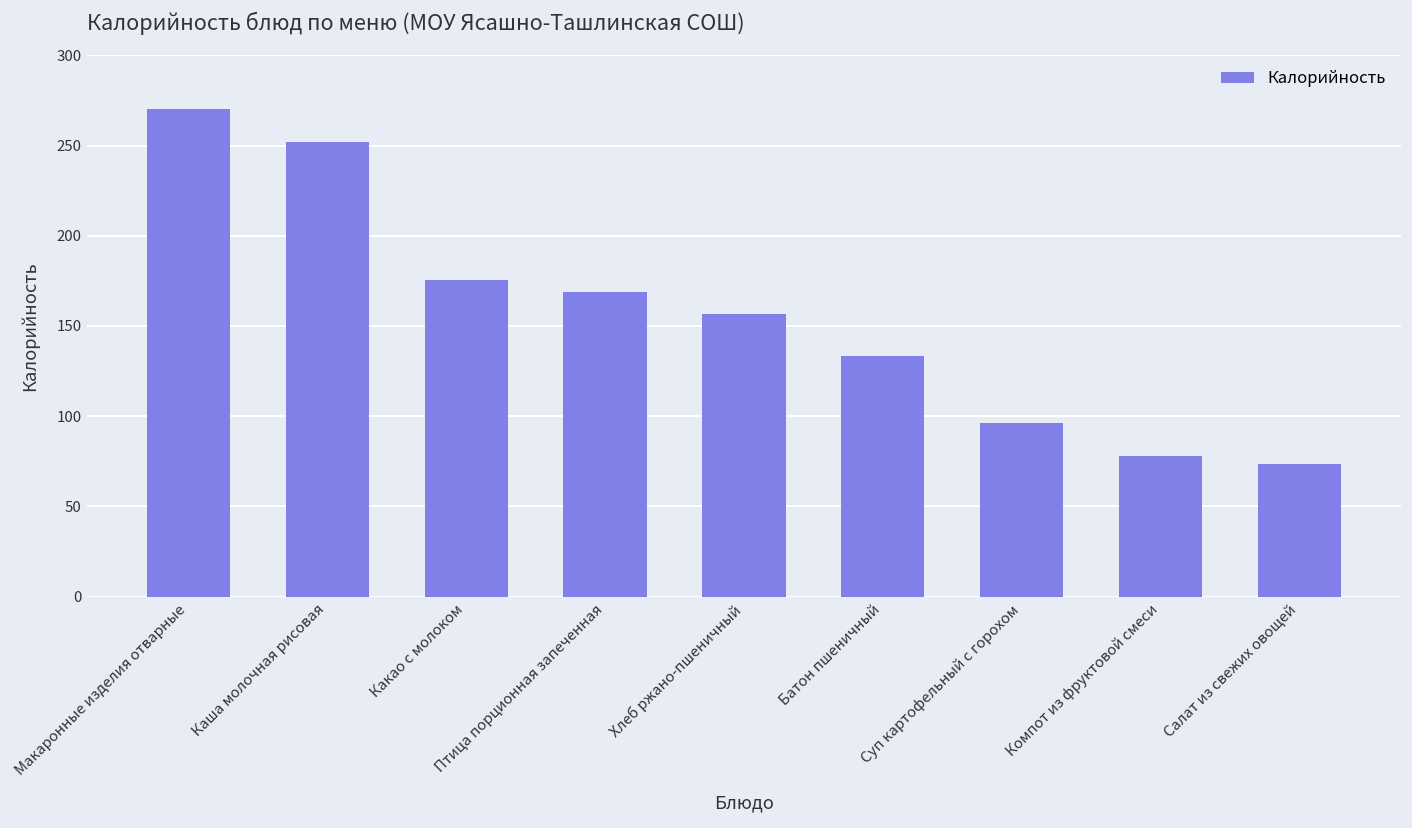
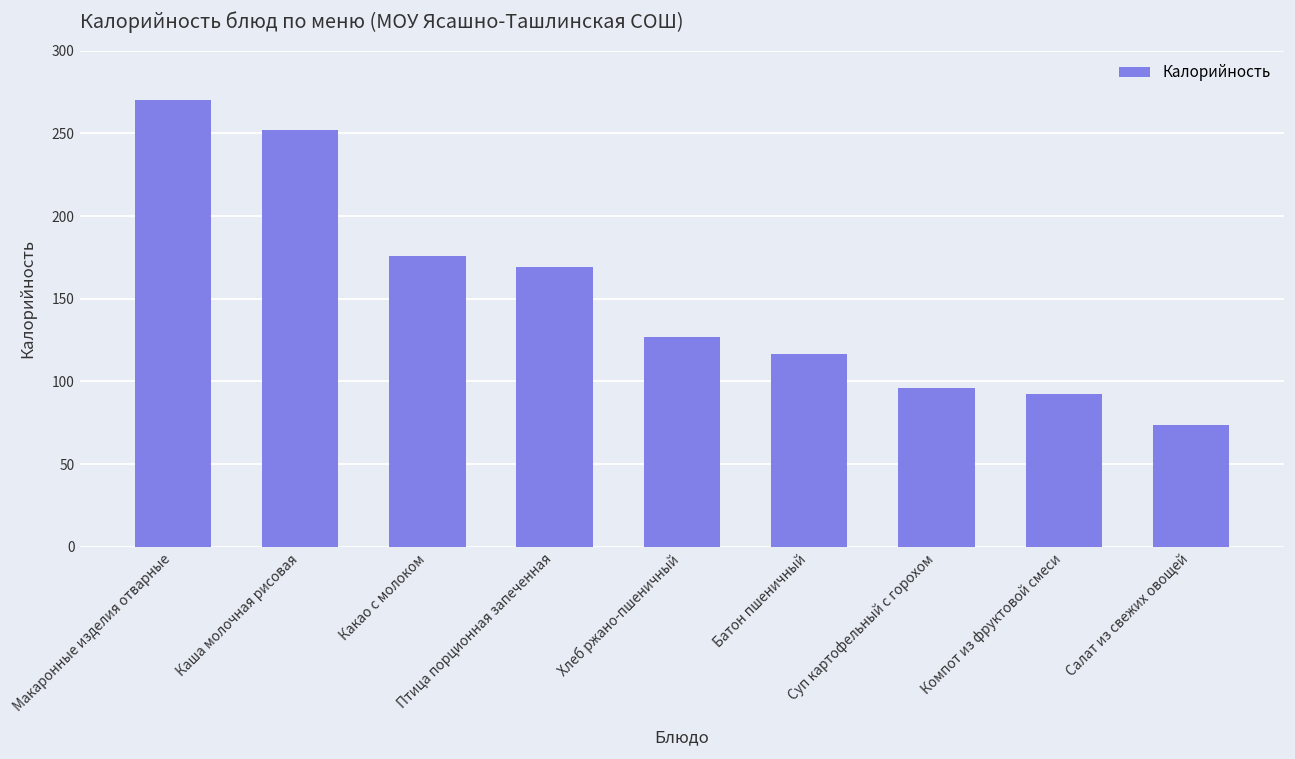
Хлеб ржано-пшеничный: 157 -> 127
Батон пшеничный: 133 -> 117
Компот из фруктовой смеси: 78 -> 93
